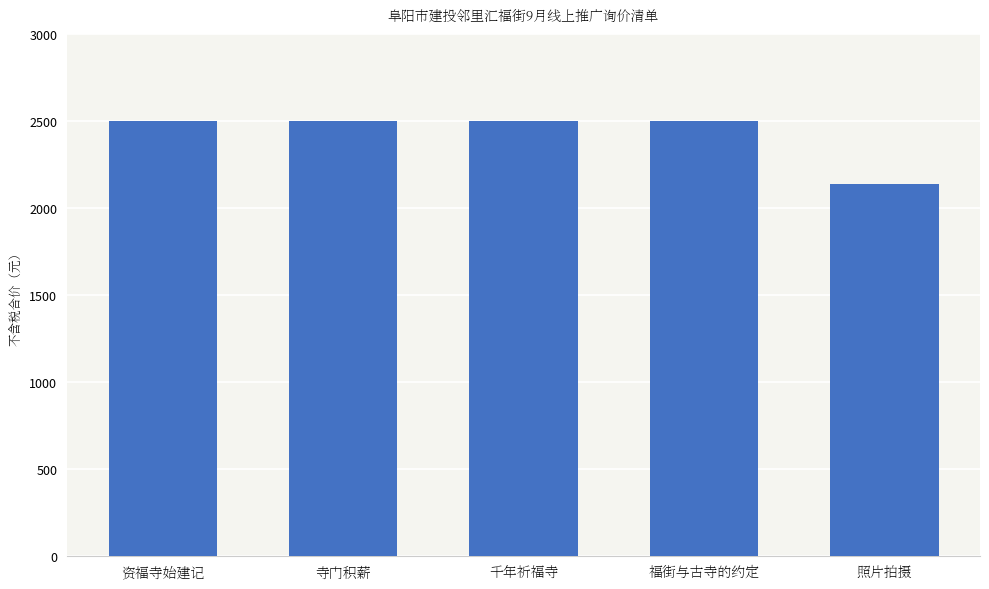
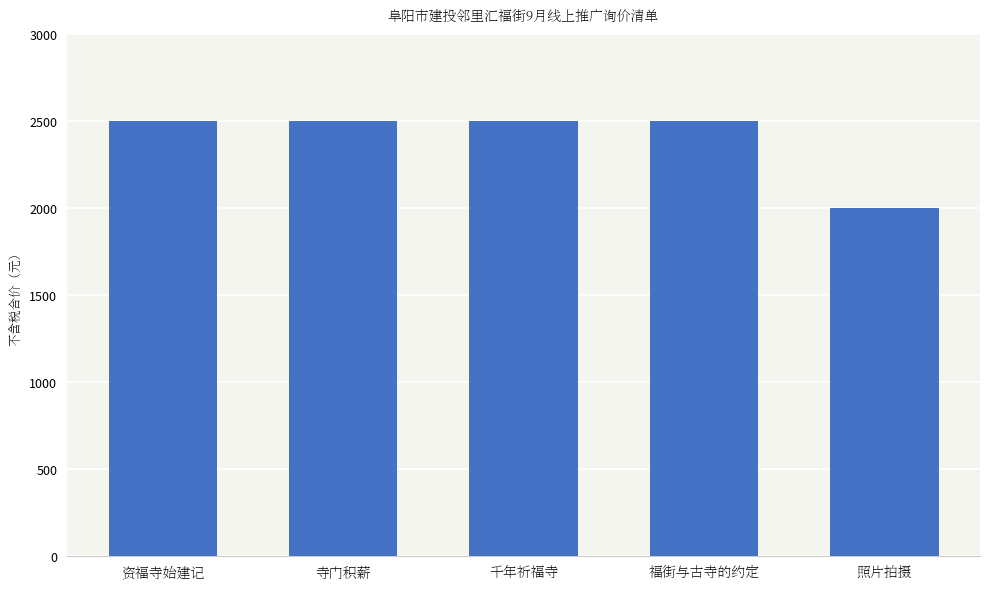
照片拍摄: 2130 -> 2000
